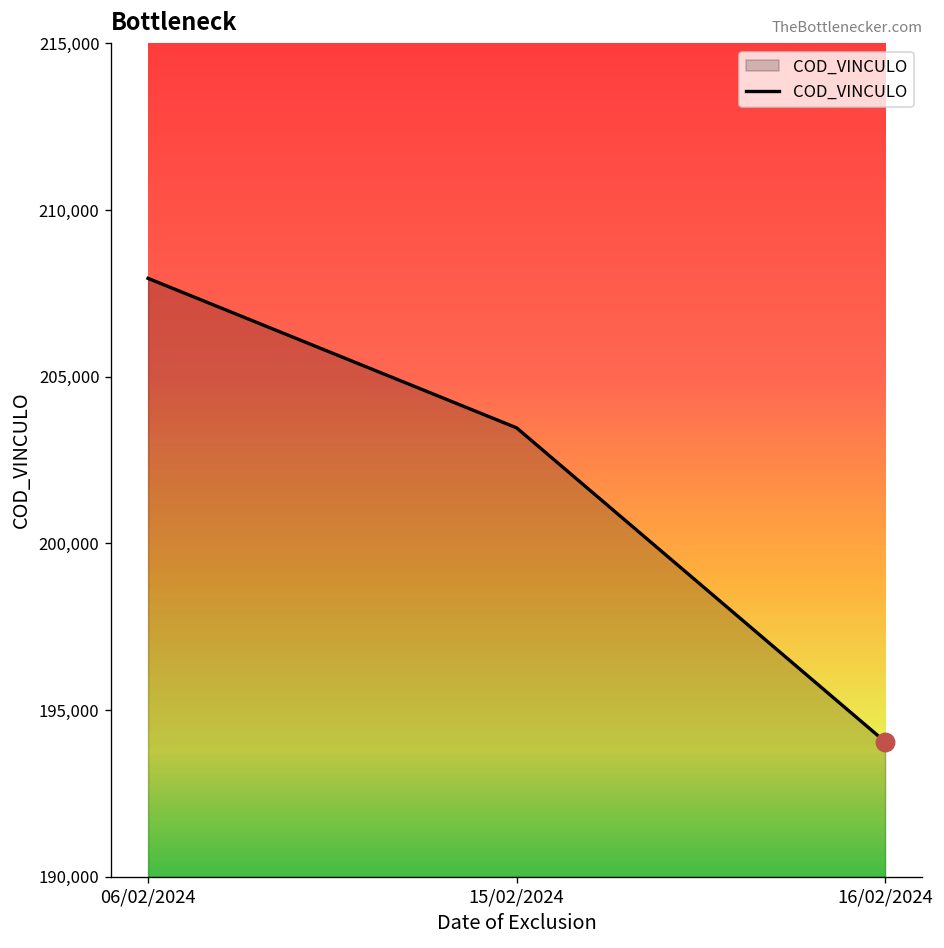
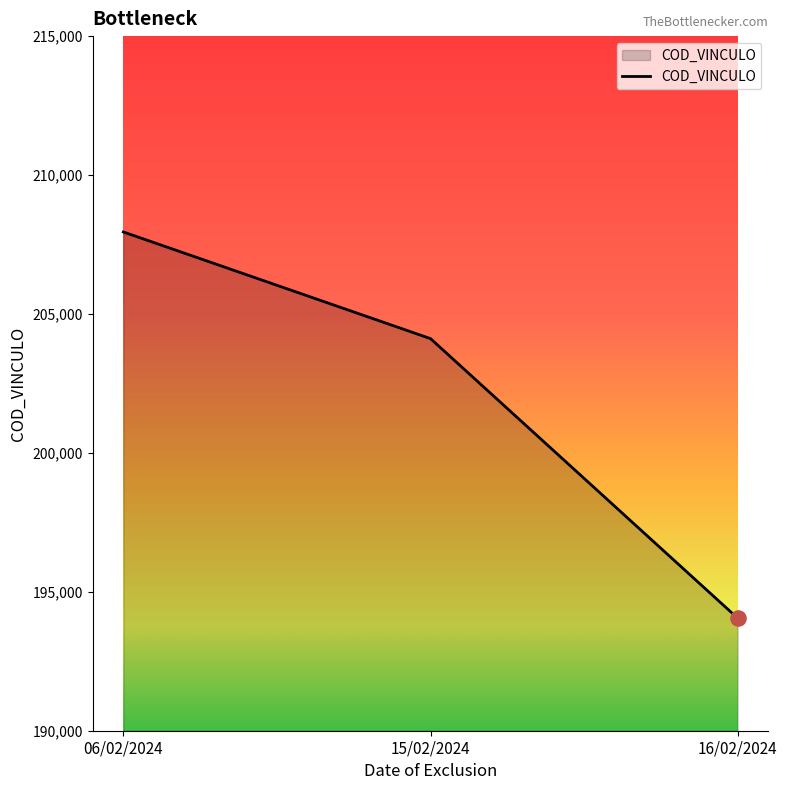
COD_VINCULO, 15/02/2024: 203,500 -> 204,100
